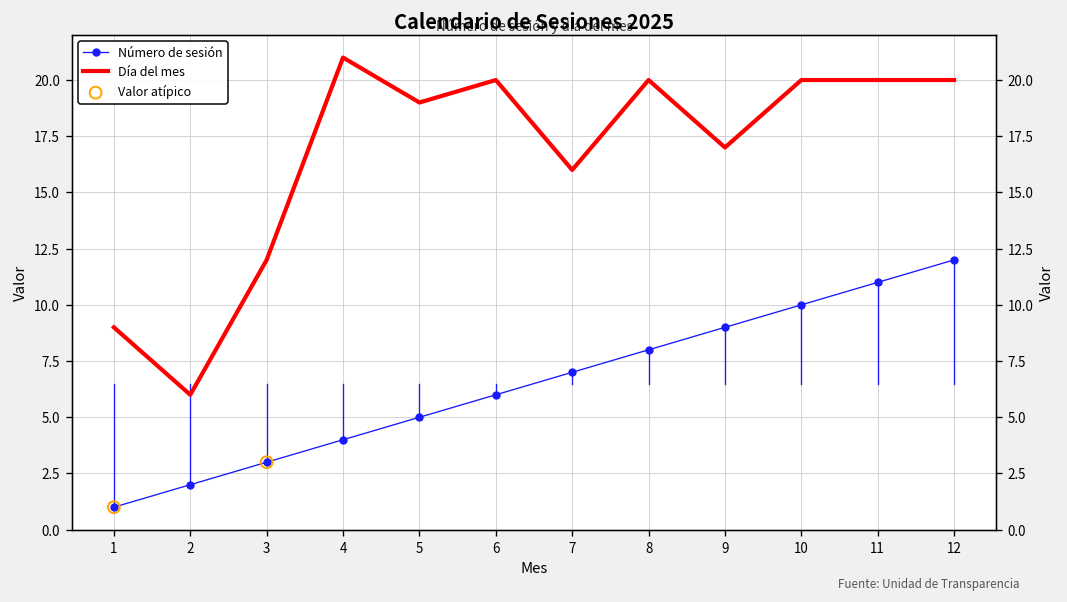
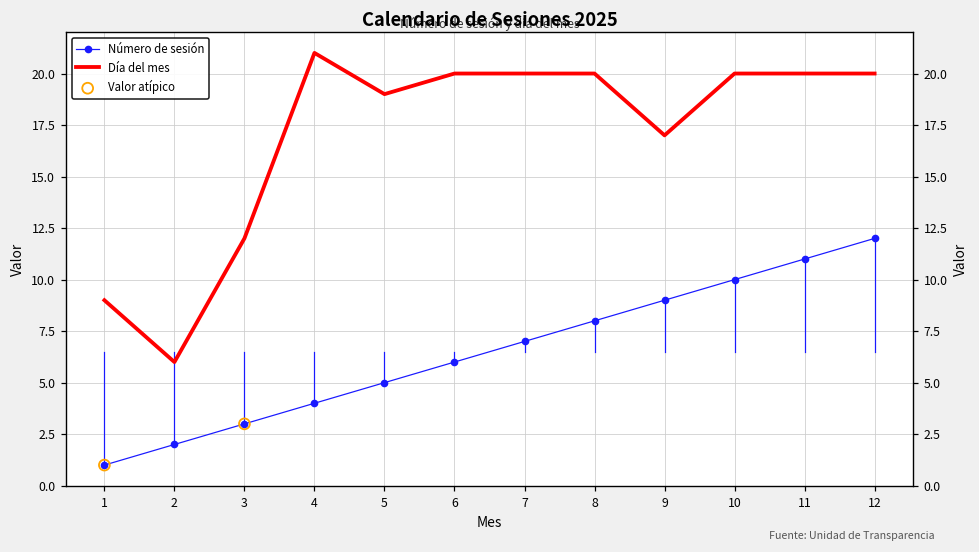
Día del mes, 7: 16 -> 20
